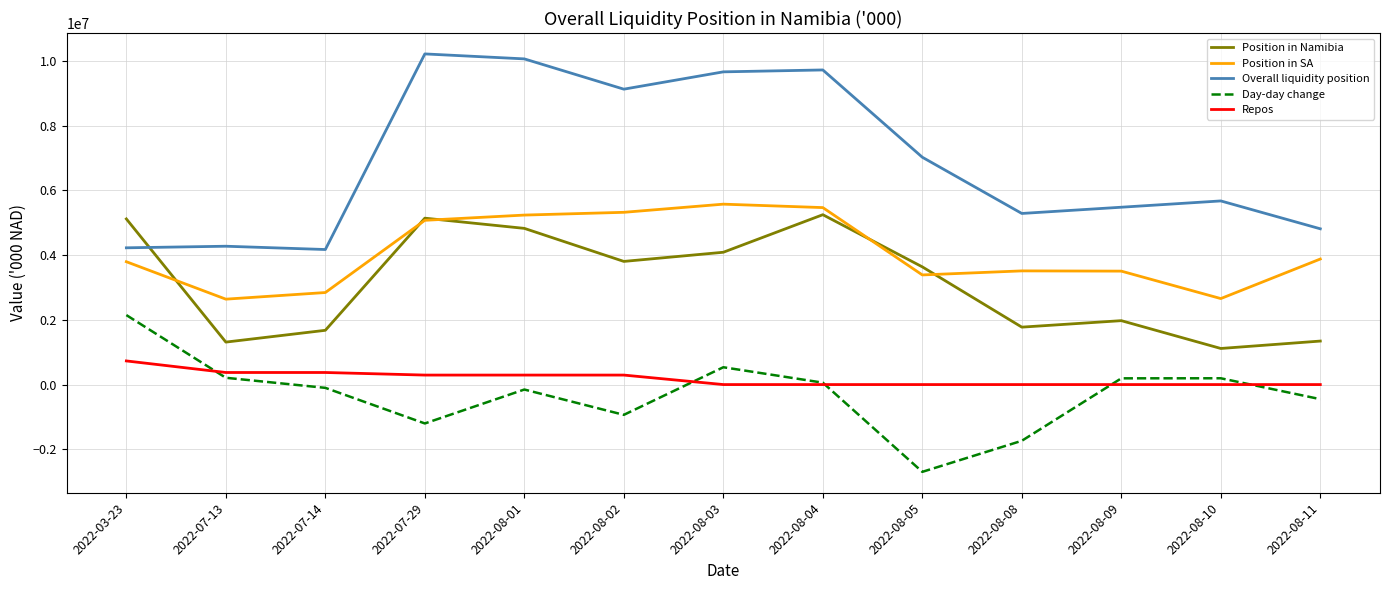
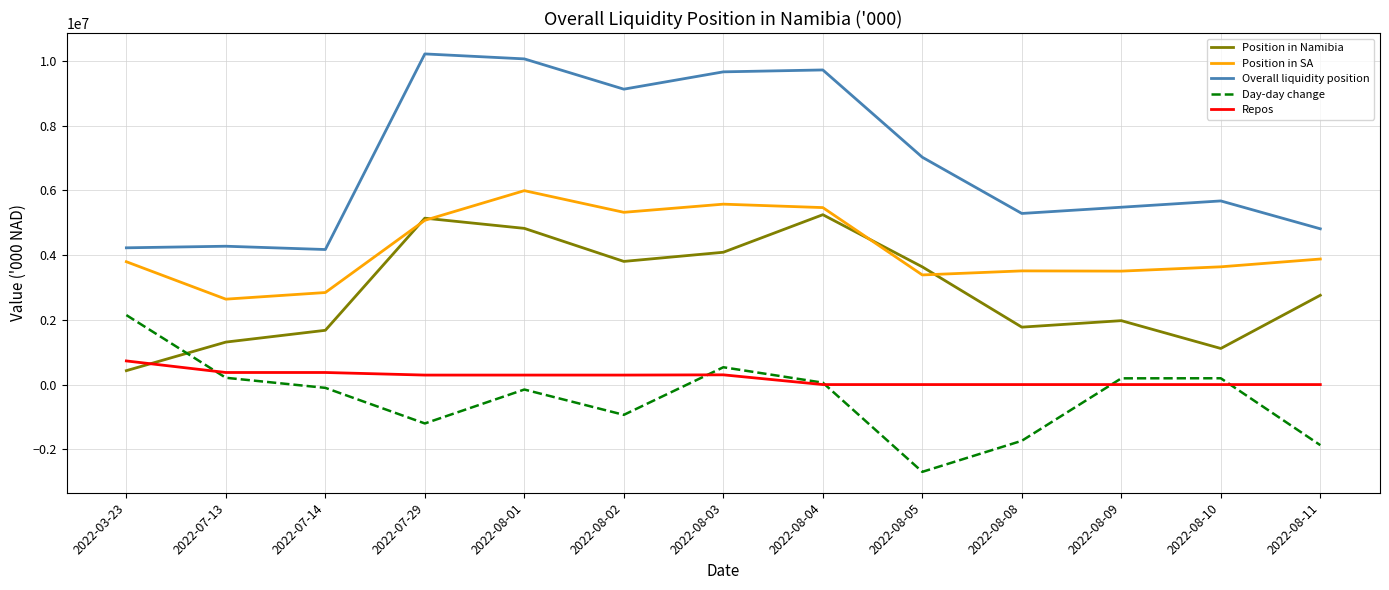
Position in Namibia, 2022-03-23: 5100000 -> 400000
Position in SA, 2022-08-01: 5200000 -> 6000000
Repos, 2022-08-03: 0 -> 300000
Position in SA, 2022-08-10: 2700000 -> 3600000
Position in Namibia, 2022-08-11: 1300000 -> 2800000
Day-day change, 2022-08-11: -500000 -> -1900000
